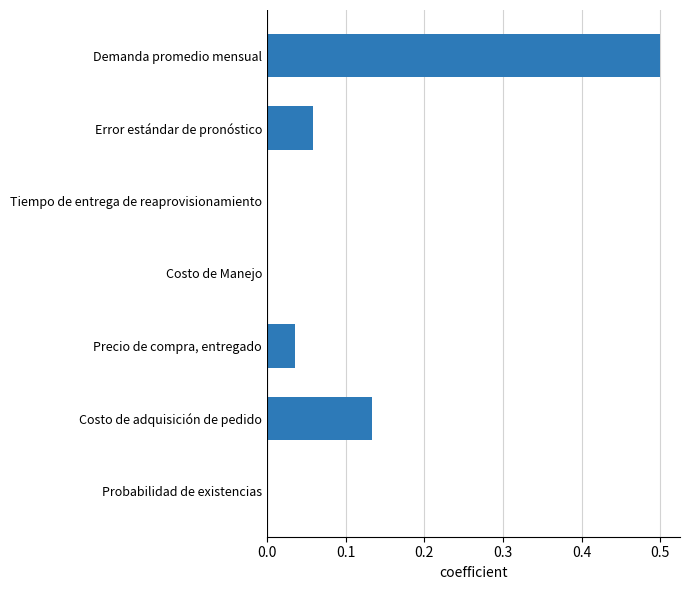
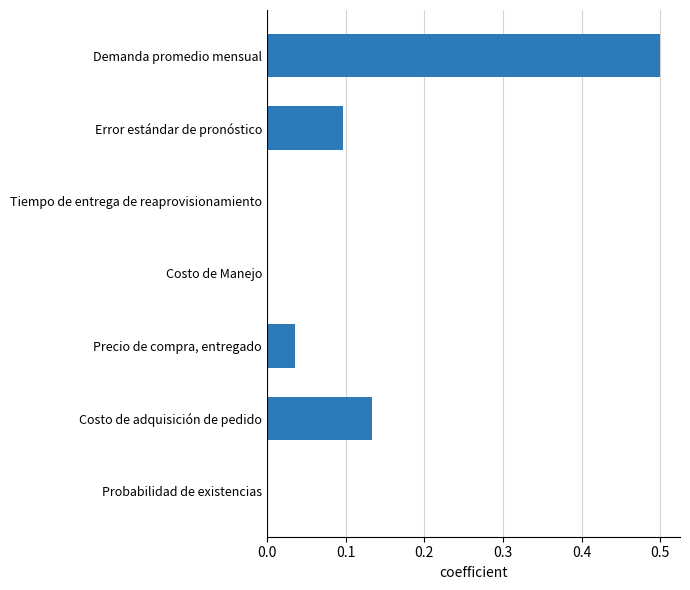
Error estándar de pronóstico: 0.06 -> 0.10
